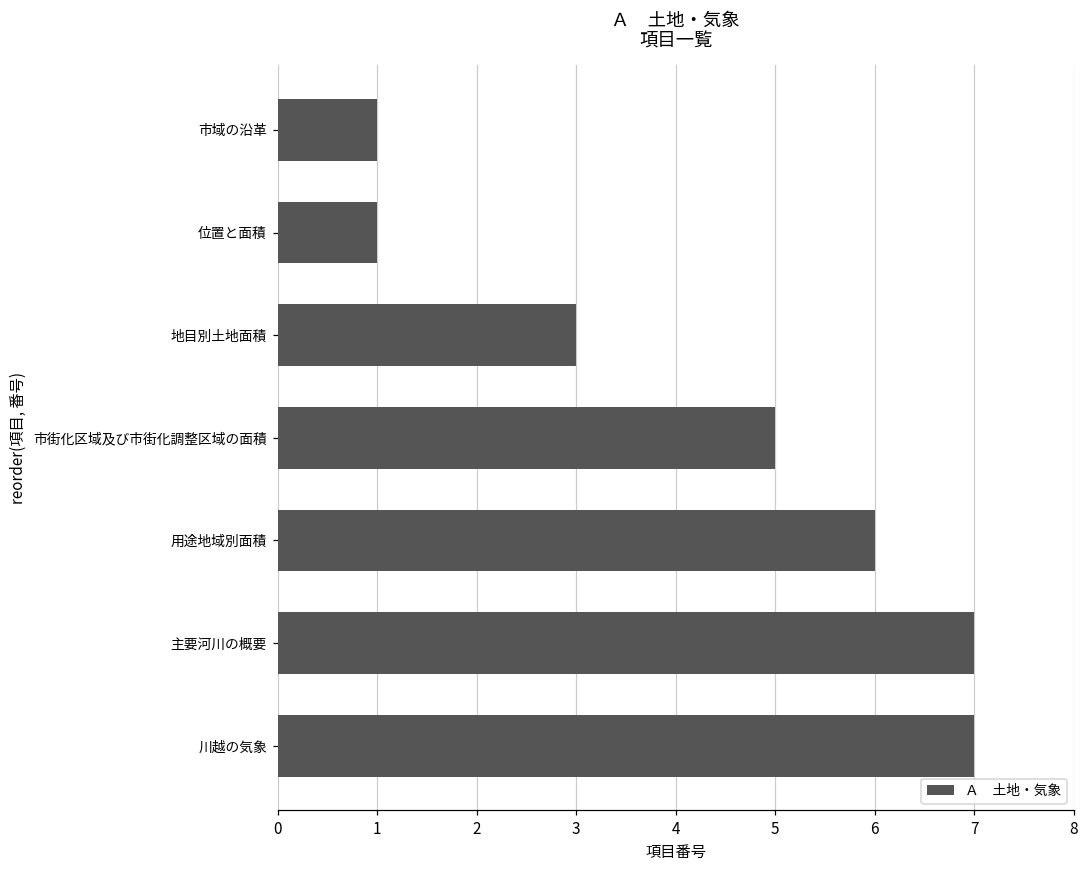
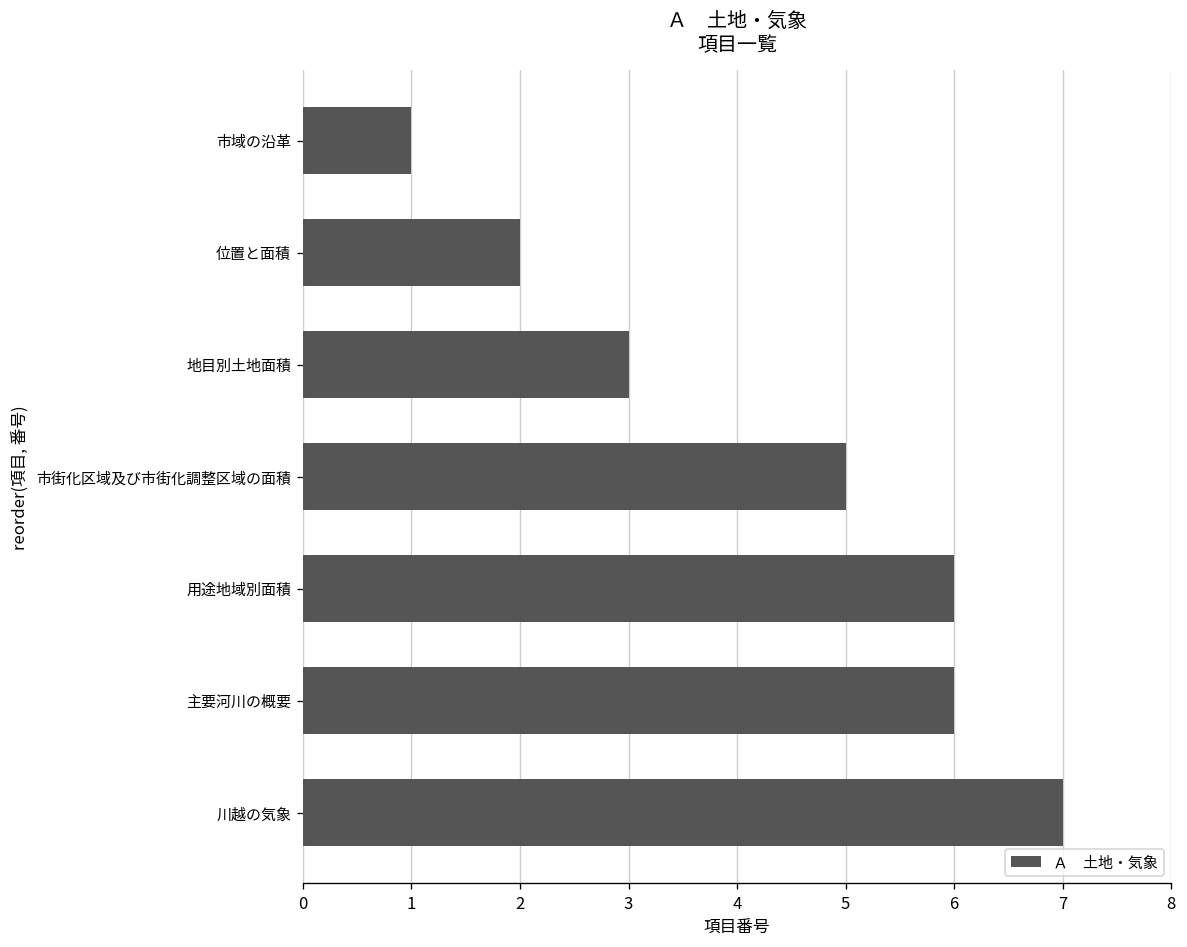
位置と面積: 1.0 -> 2.0
主要河川の概要: 7.0 -> 6.0
